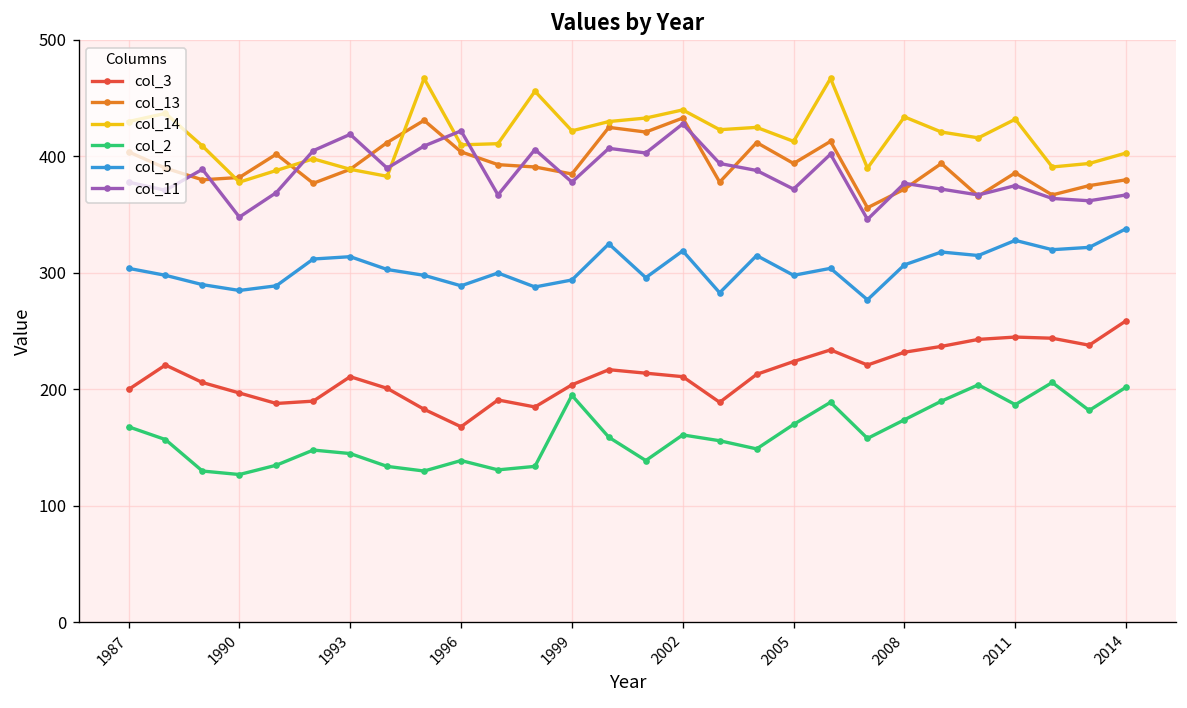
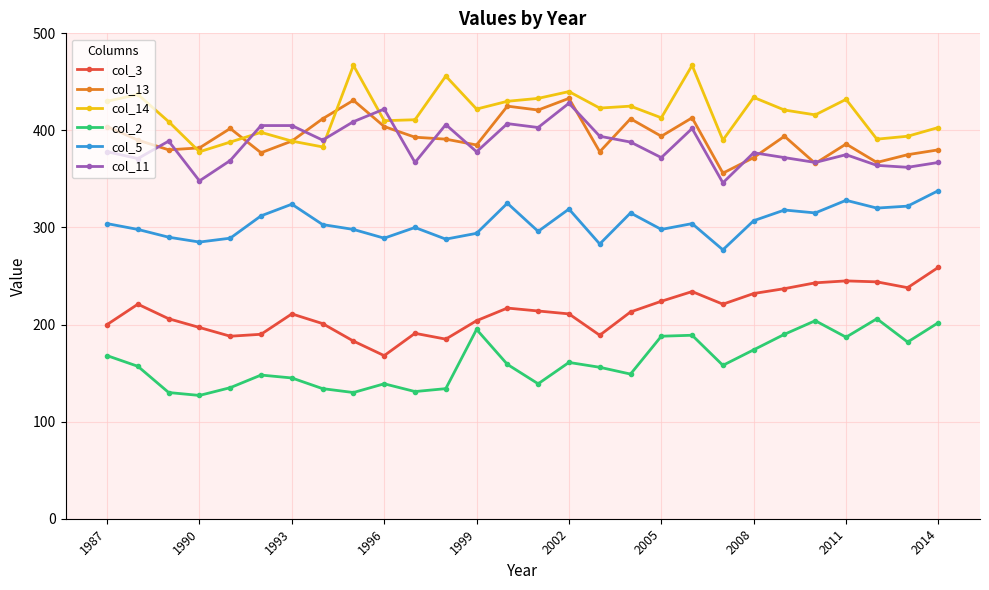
col_5, 1993: 310 -> 320
col_11, 1993: 420 -> 410
col_2, 2005: 170 -> 190
